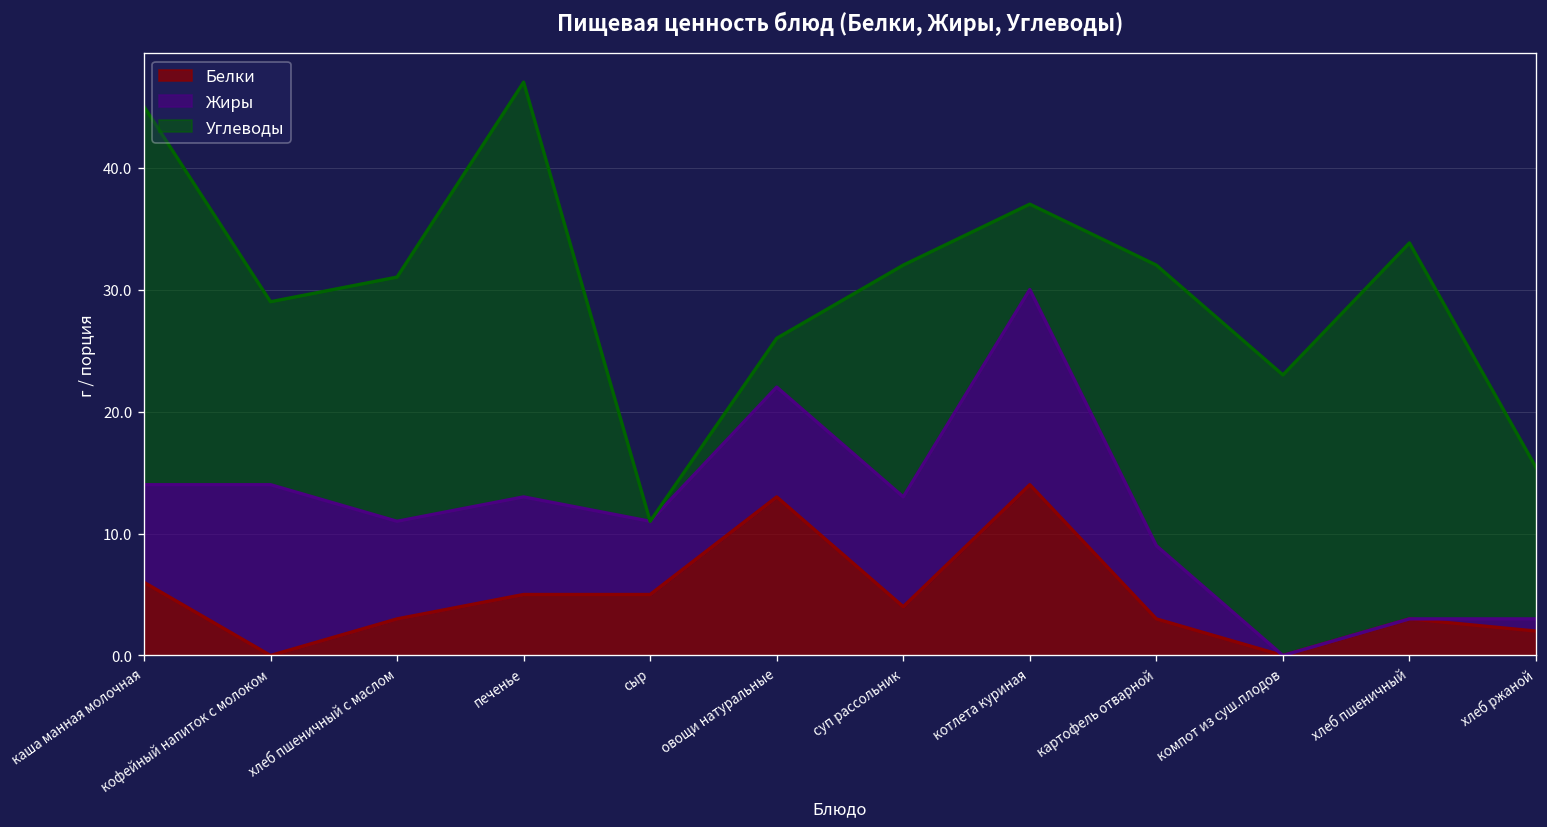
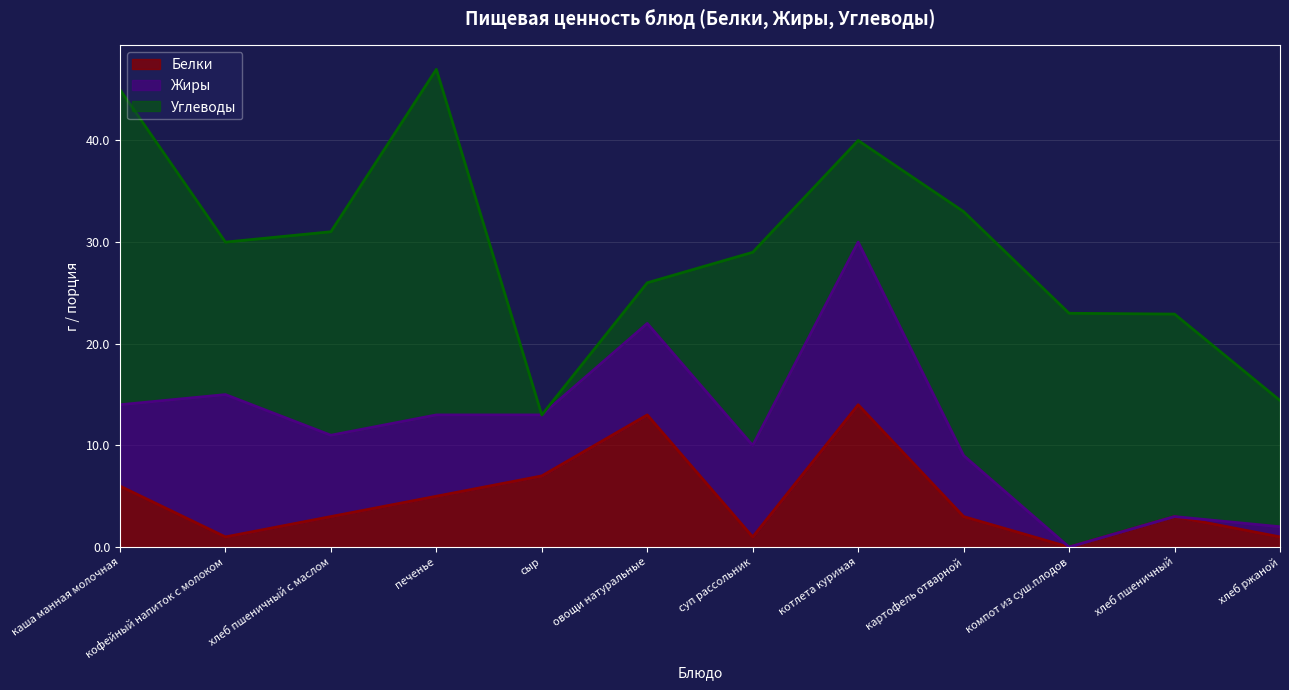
Белки, кофейный напиток с молоком: 0 -> 1
Белки, сыр: 5 -> 7
Белки, суп рассольник: 4 -> 1
Углеводы, котлета куриная: 7 -> 10
Углеводы, картофель отварной: 23 -> 24
Углеводы, хлеб пшеничный: 30.8 -> 19.9
Белки, хлеб ржаной: 2 -> 1
